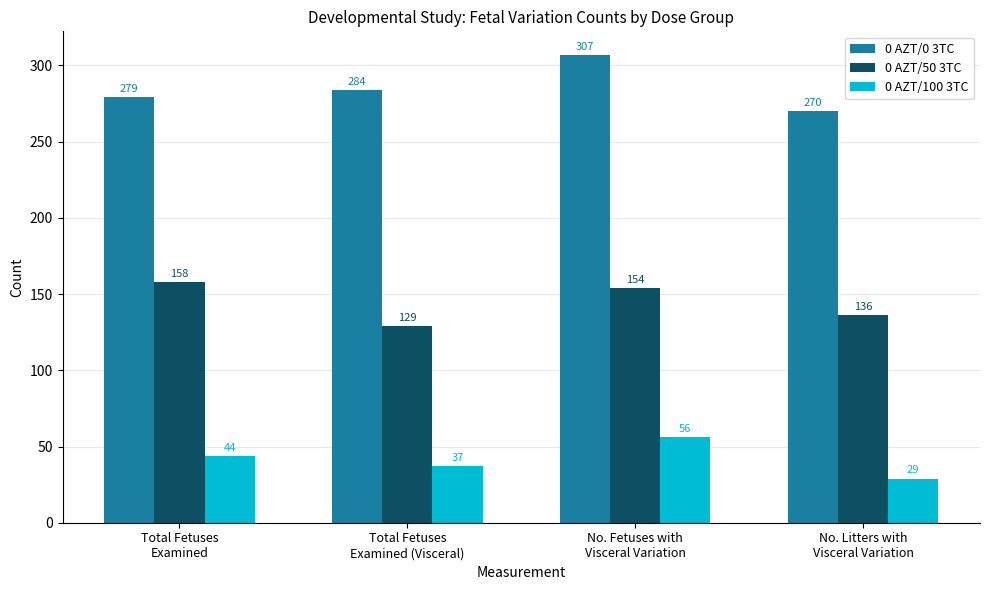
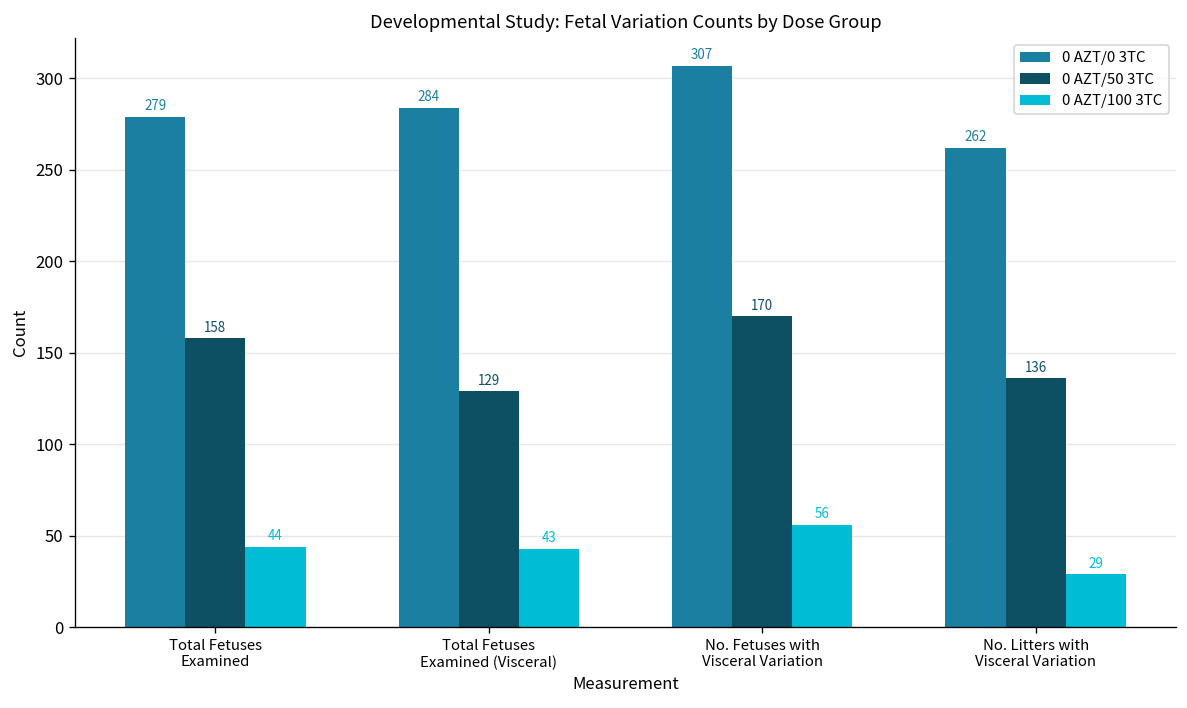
0 AZT/100 3TC, Total Fetuses Examined (Visceral): 37 -> 43
0 AZT/50 3TC, No. Fetuses with Visceral Variation: 154 -> 170
0 AZT/0 3TC, No. Litters with Visceral Variation: 270 -> 262
